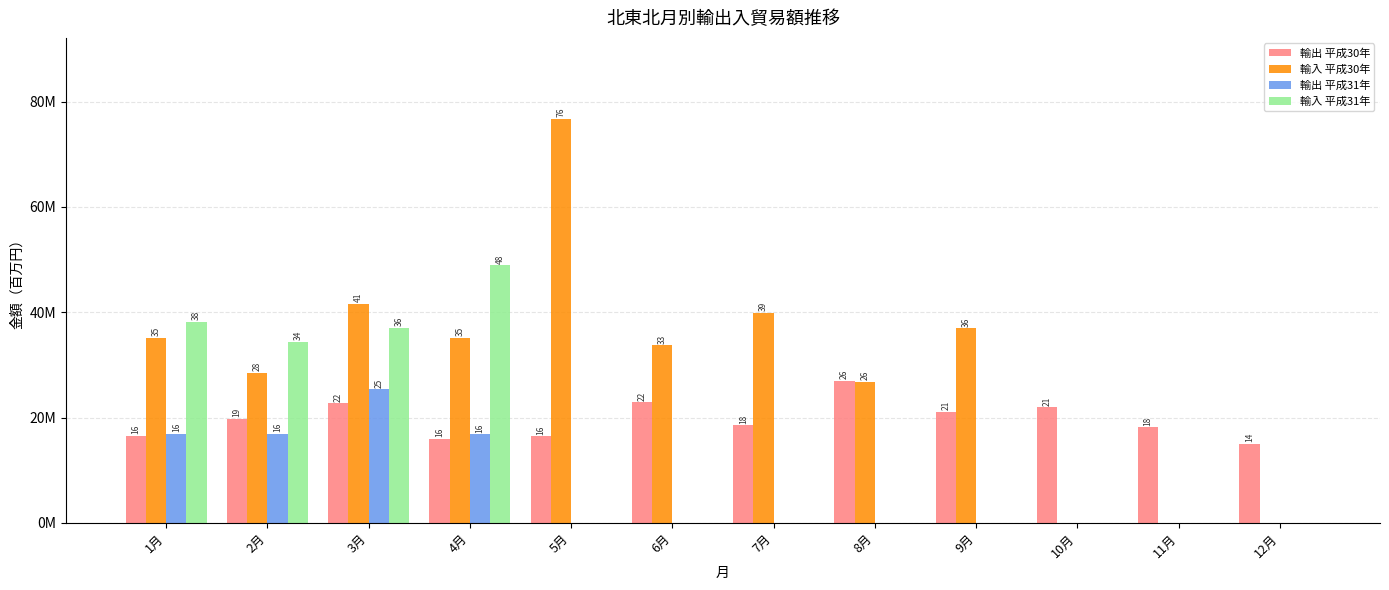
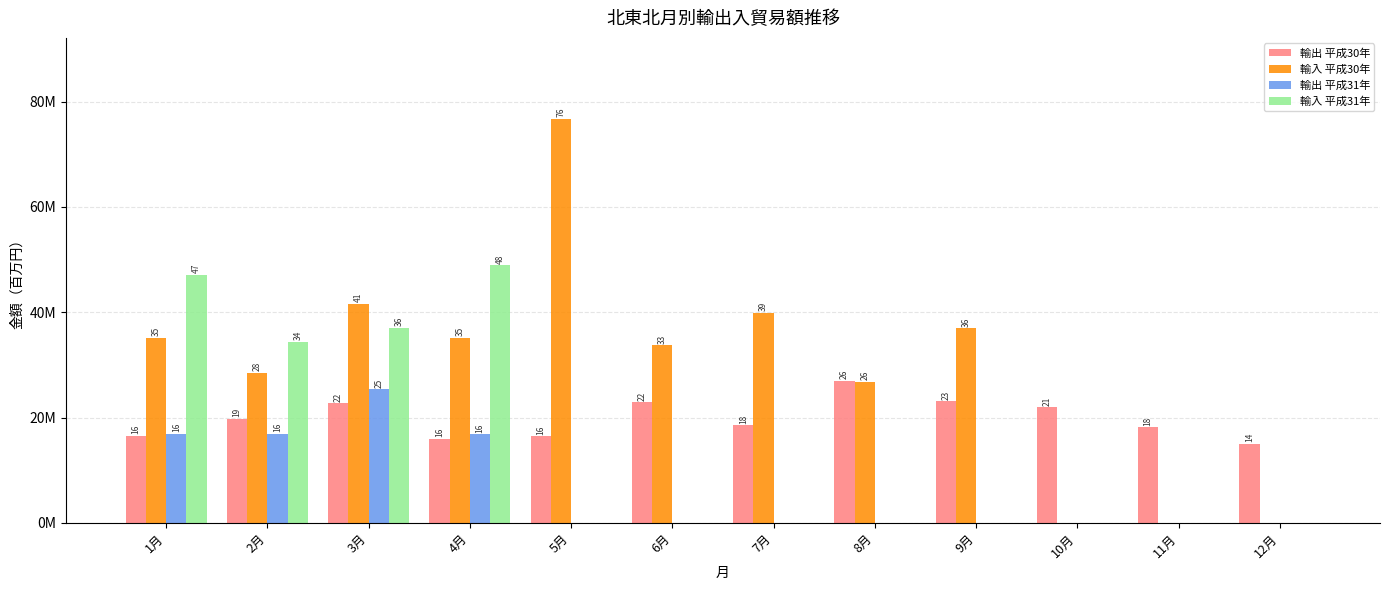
輸入 平成31年, 1月: 38 -> 47
輸出 平成30年, 9月: 21 -> 23
